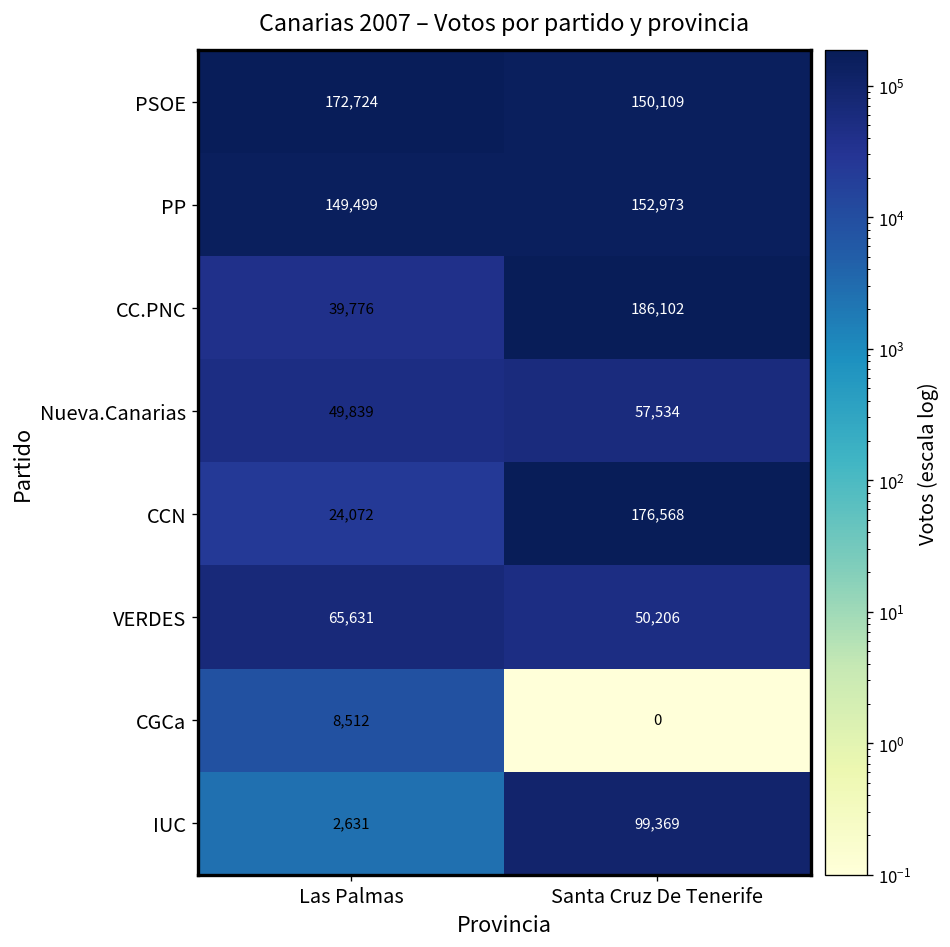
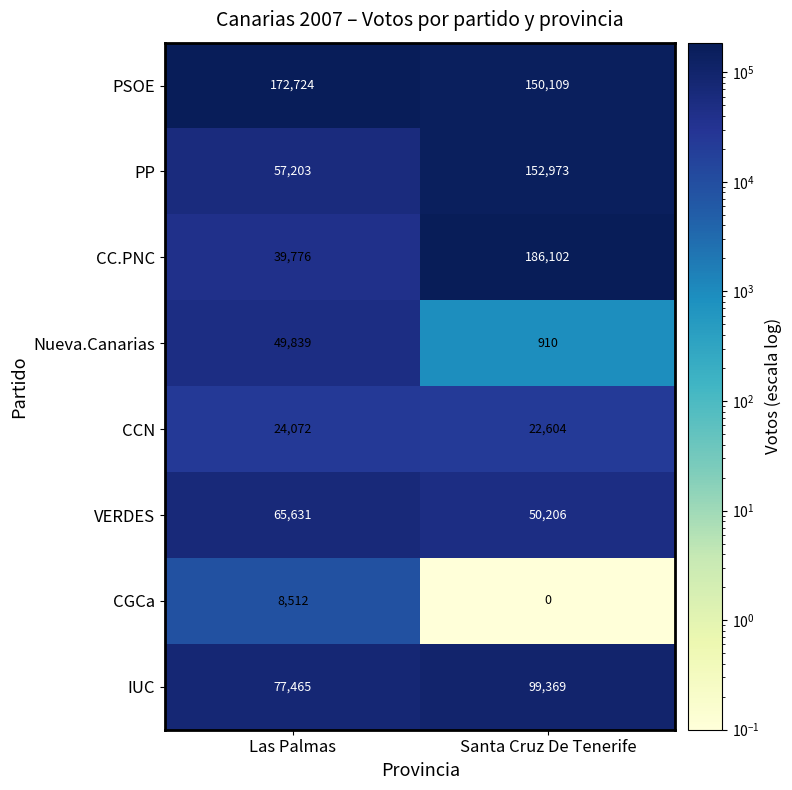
PP, Las Palmas: 149,499 -> 57,203
Nueva.Canarias, Santa Cruz De Tenerife: 57,534 -> 910
CCN, Santa Cruz De Tenerife: 176,568 -> 22,604
IUC, Las Palmas: 2,631 -> 77,465
